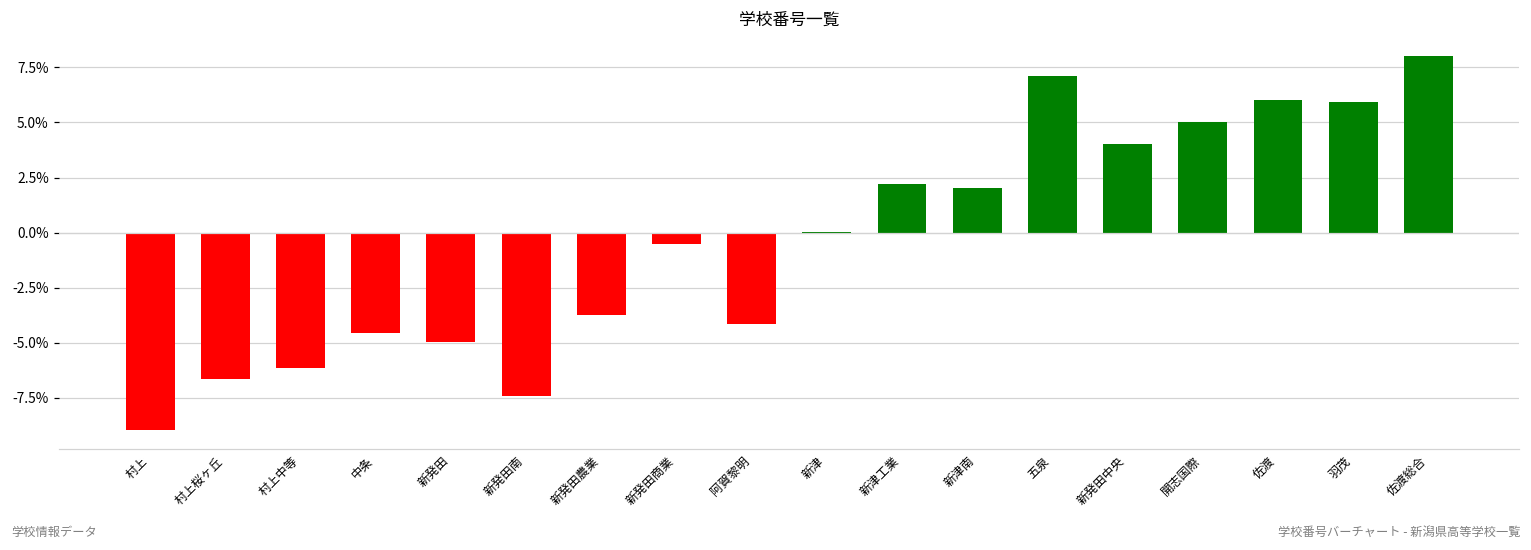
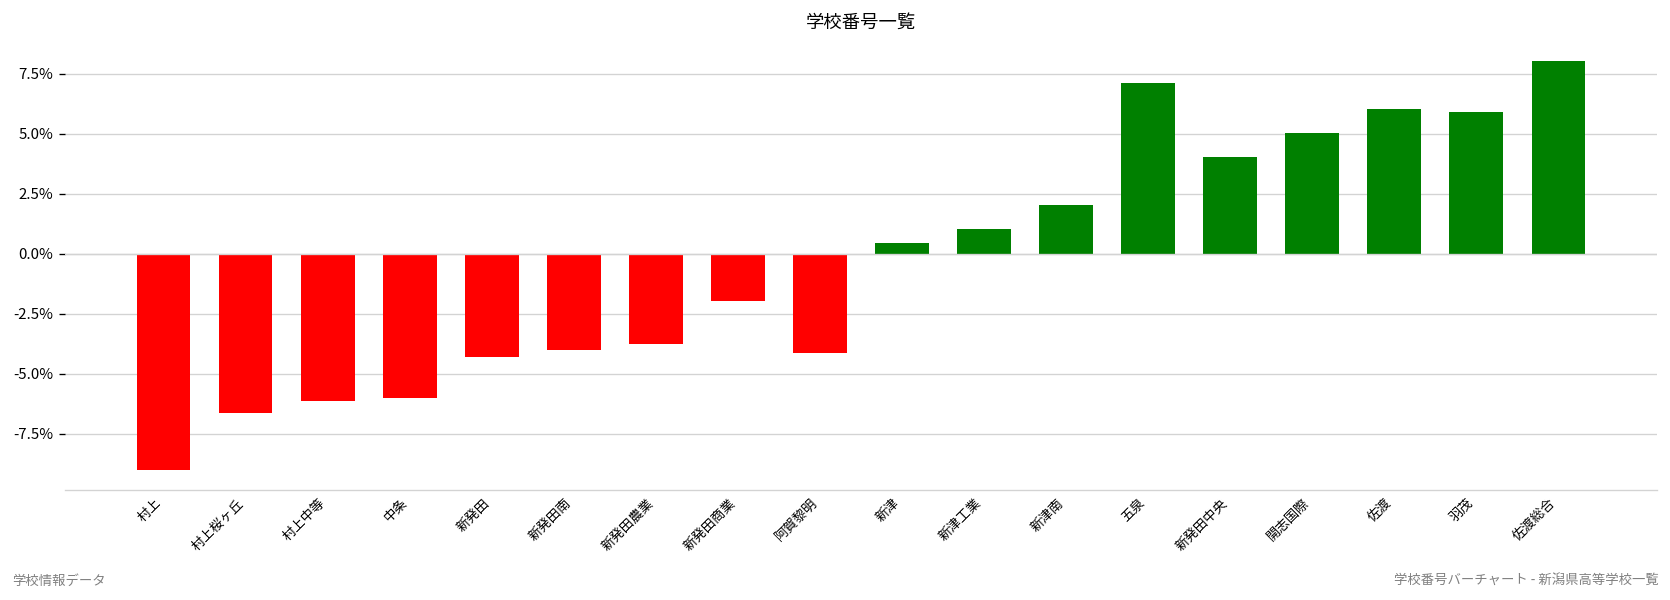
中条: -4.6% -> -6.0%
新発田: -5.0% -> -4.3%
新発田南: -7.4% -> -4.0%
新発田商業: -0.5% -> -2.0%
新津: 0.0% -> 0.4%
新津工業: 2.2% -> 1.0%
